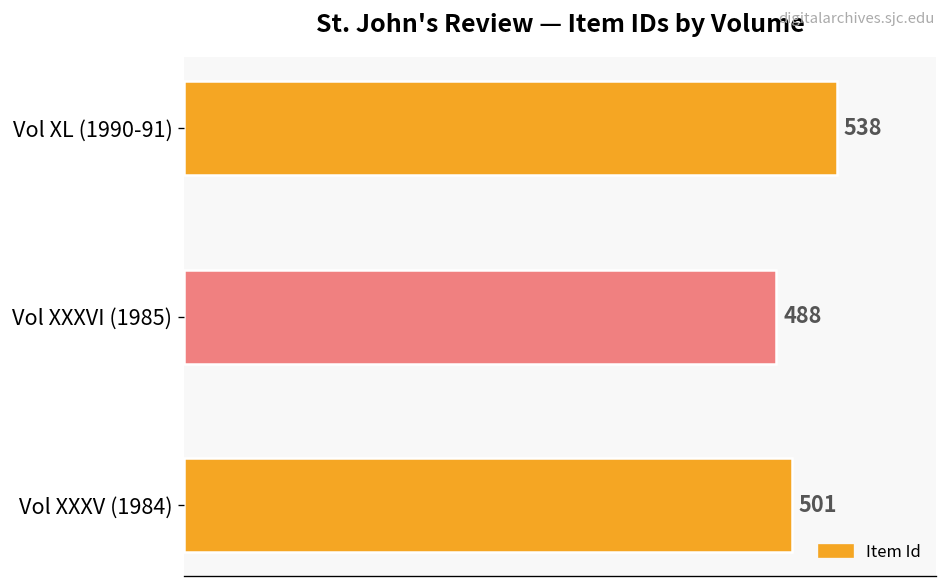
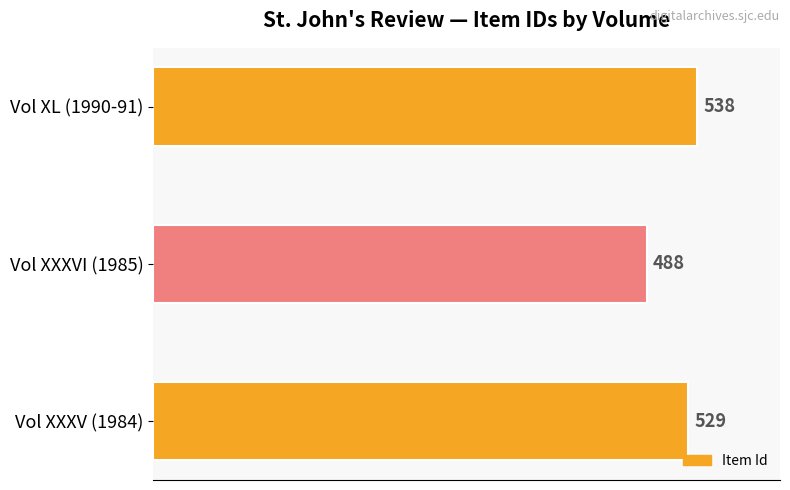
Vol XXXV (1984): 501 -> 529
